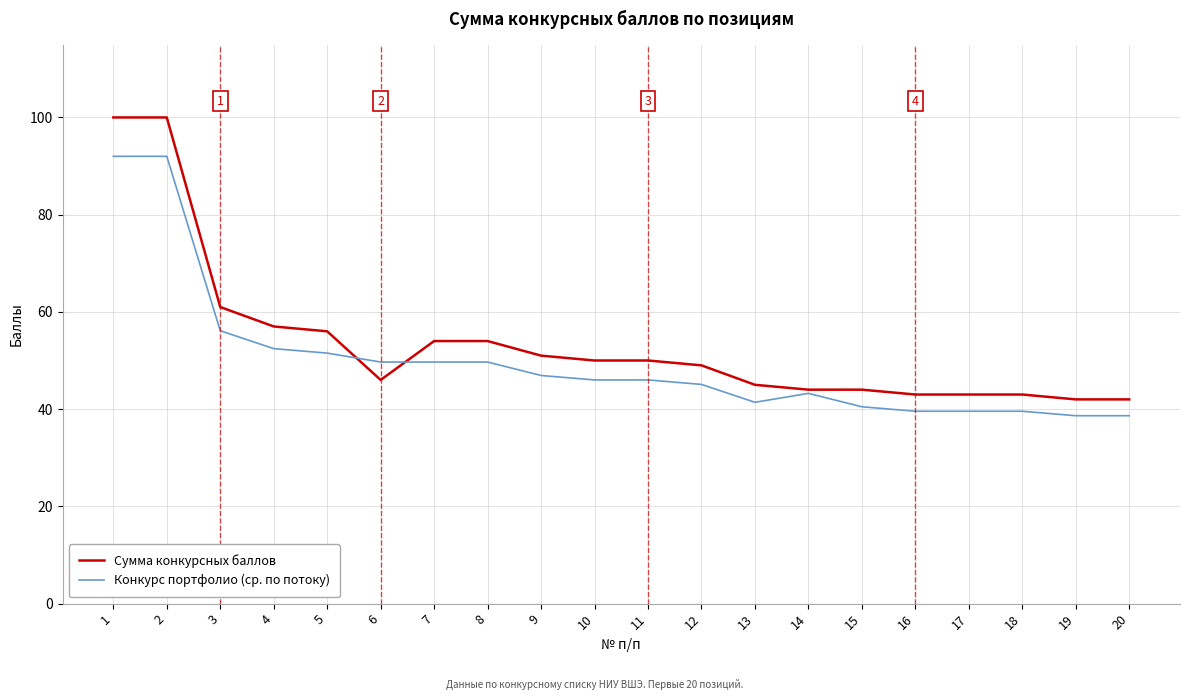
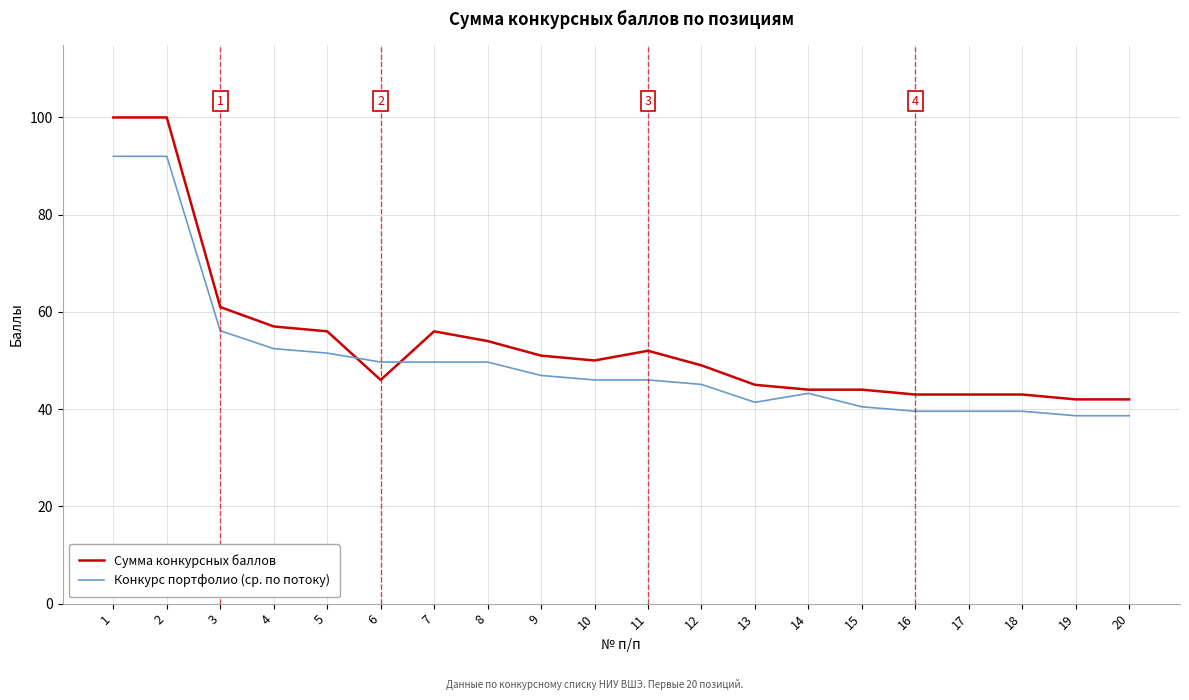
Сумма конкурсных баллов, 7: 54 -> 56
Сумма конкурсных баллов, 11: 50 -> 52
